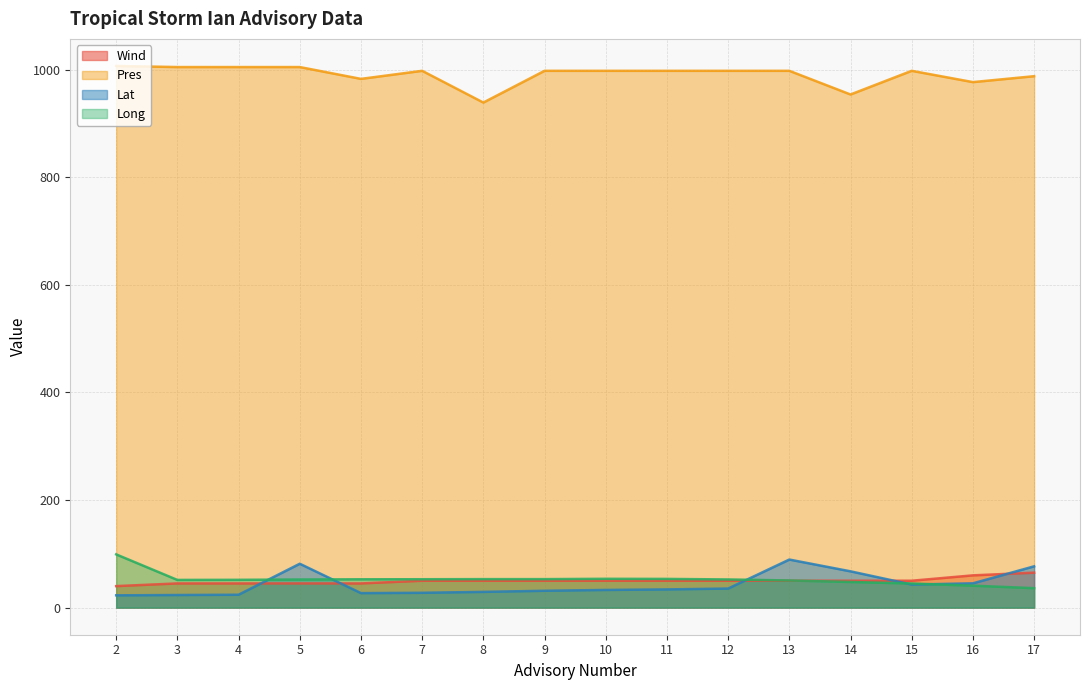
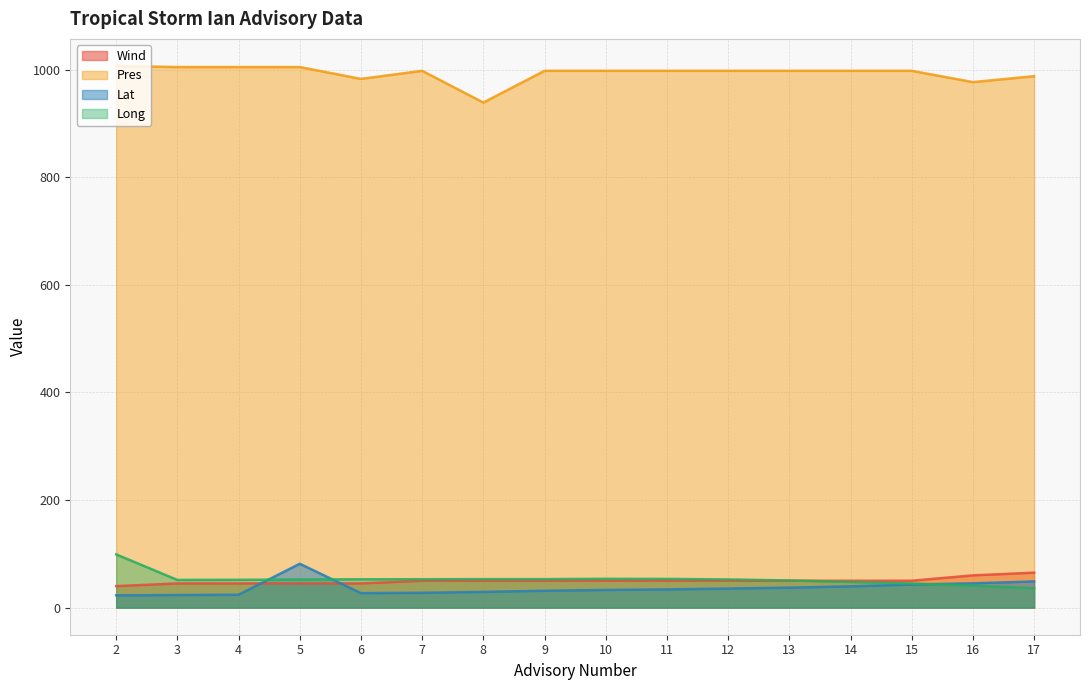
Lat, 13: 90 -> 40
Pres, 14: 950 -> 1000
Lat, 14: 70 -> 40
Lat, 17: 80 -> 50
